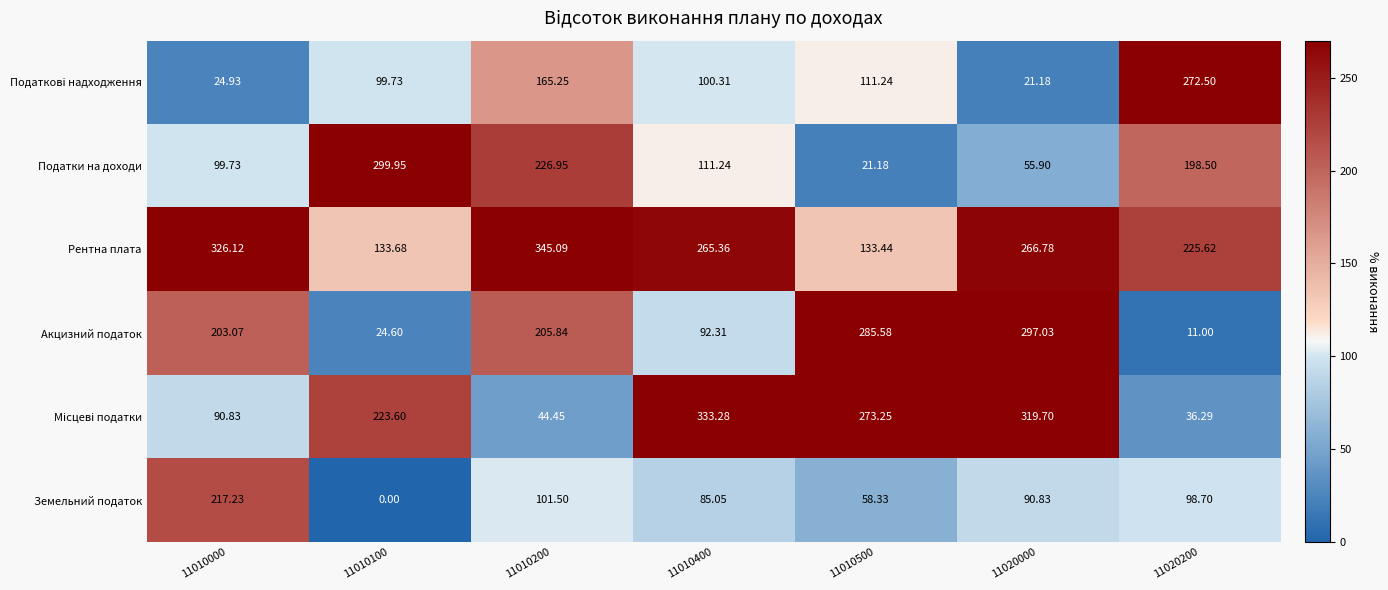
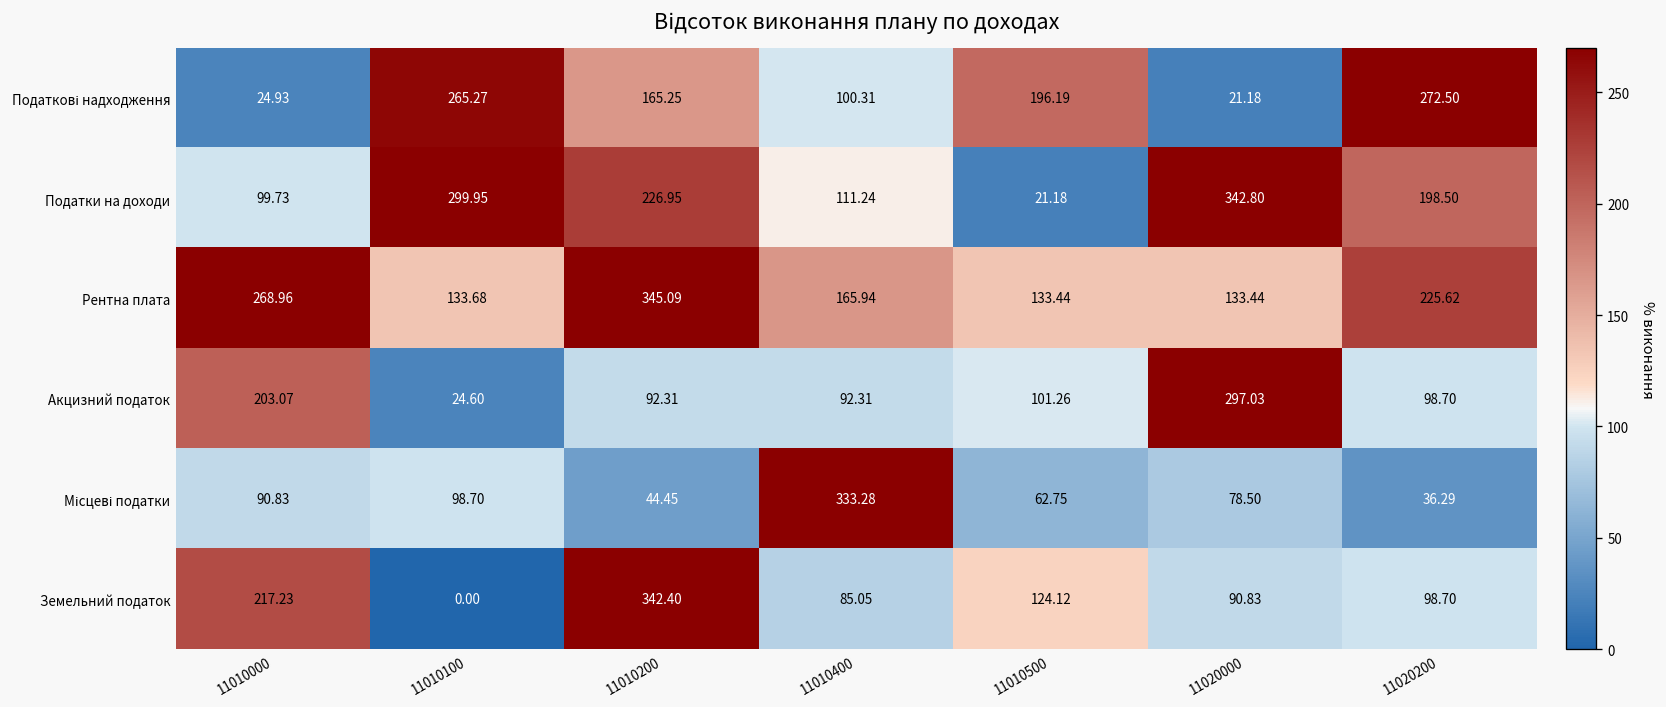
Податкові надходження, 11010100: 99.73 -> 265.27
Податкові надходження, 11010500: 111.24 -> 196.19
Податки на доходи, 11020000: 55.90 -> 342.80
Рентна плата, 11010000: 326.12 -> 268.96
Рентна плата, 11010400: 265.36 -> 165.94
Рентна плата, 11020000: 266.78 -> 133.44
Акцизний податок, 11010200: 205.84 -> 92.31
Акцизний податок, 11010500: 285.58 -> 101.26
Акцизний податок, 11020200: 11.00 -> 98.70
Місцеві податки, 11010100: 223.60 -> 98.70
Місцеві податки, 11010500: 273.25 -> 62.75
Місцеві податки, 11020000: 319.70 -> 78.50
Земельний податок, 11010200: 101.50 -> 342.40
Земельний податок, 11010500: 58.33 -> 124.12
